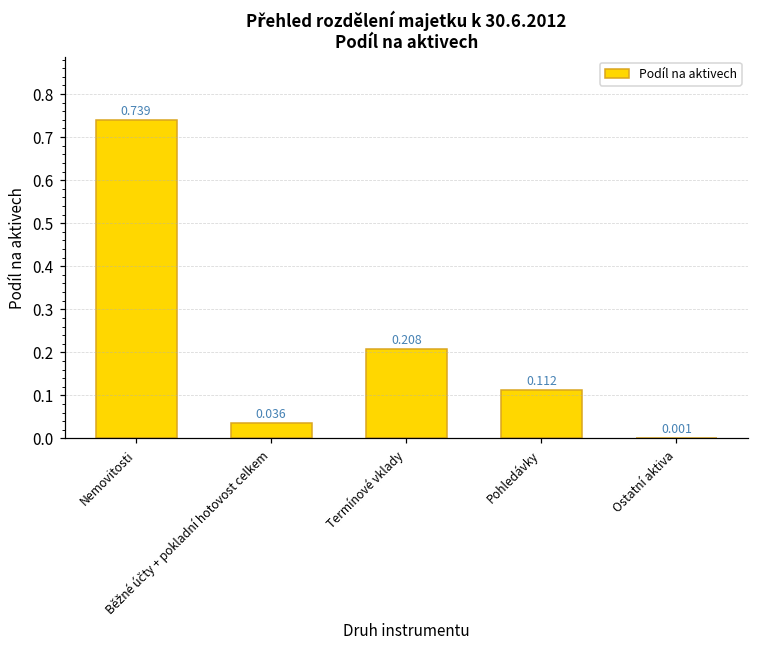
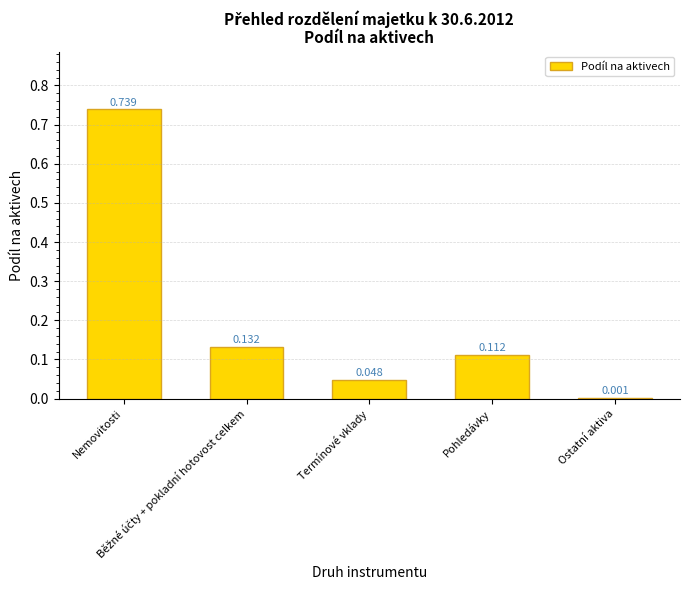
Běžné účty + pokladní hotovost celkem: 0.036 -> 0.132
Termínové vklady: 0.208 -> 0.048
